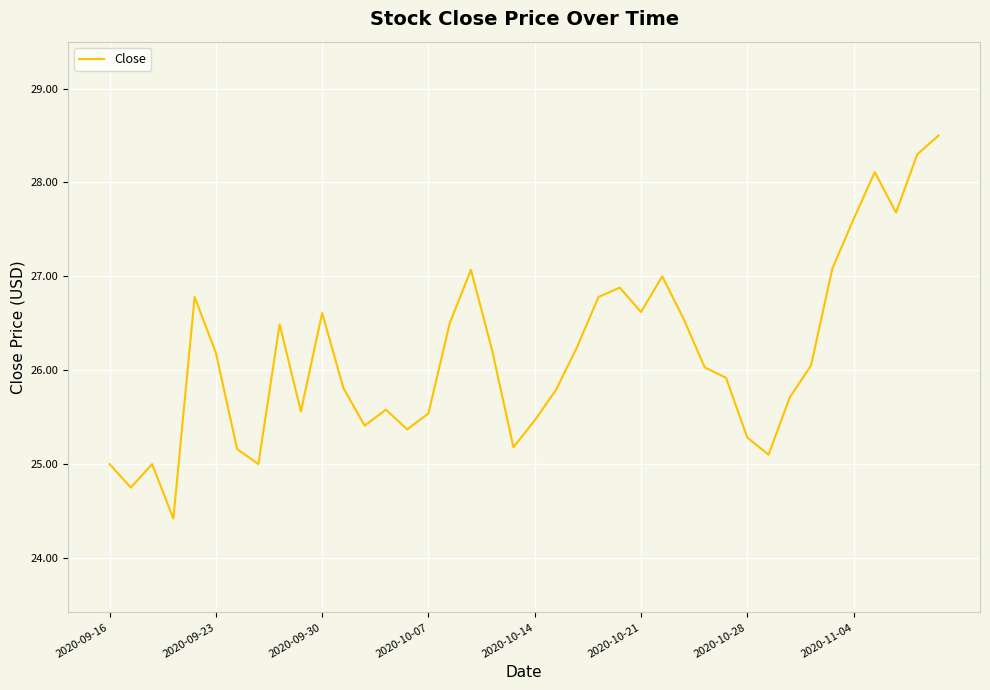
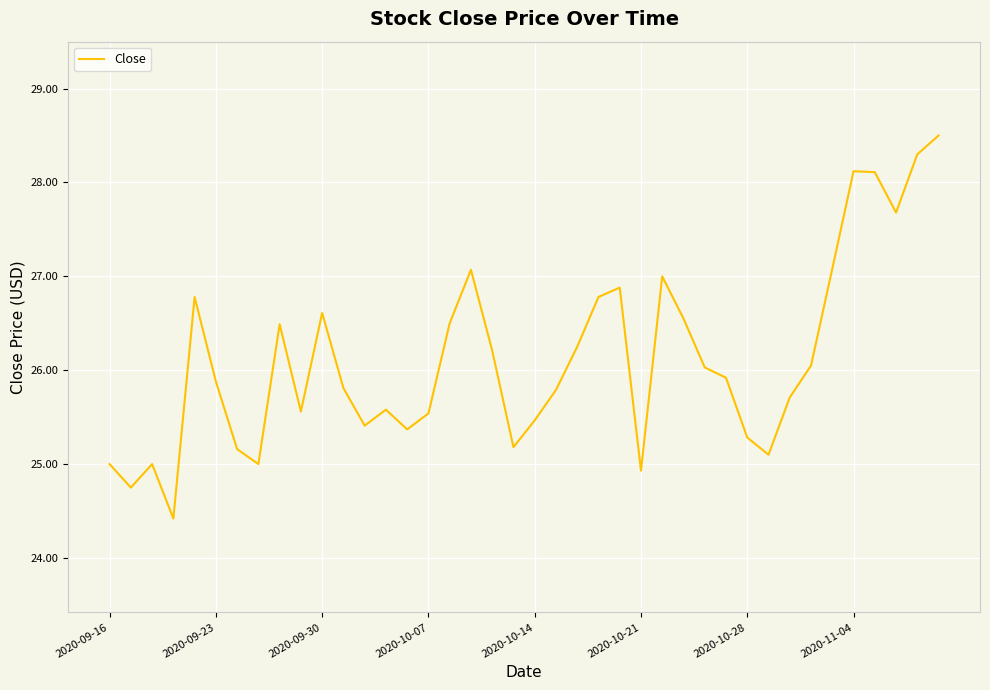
2020-09-23: 26.2 -> 25.9
2020-10-21: 26.6 -> 24.9
2020-11-04: 27.6 -> 28.1
